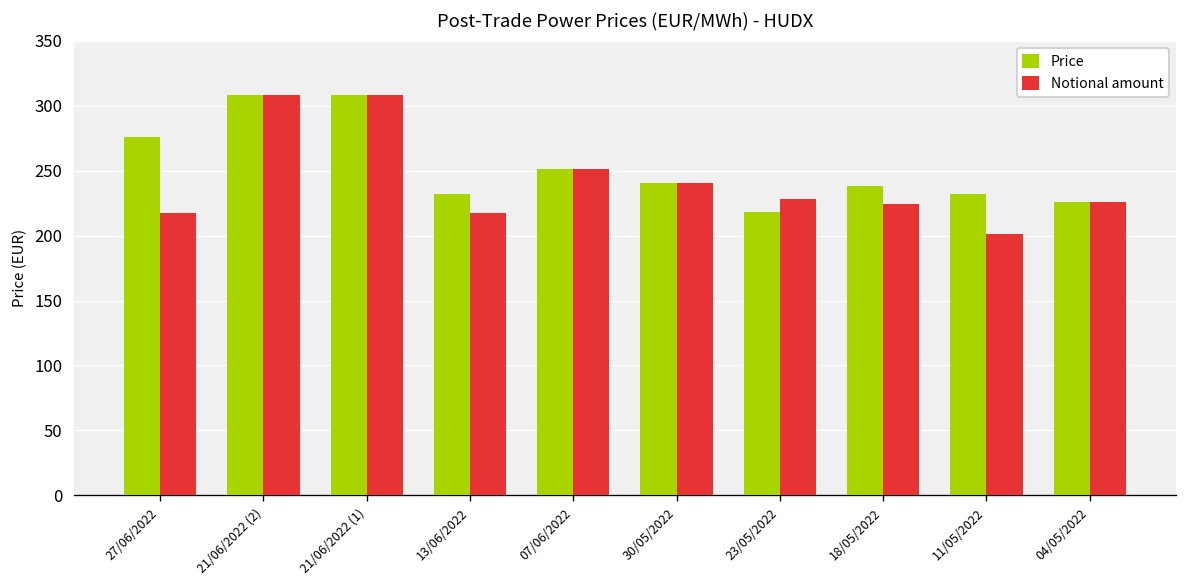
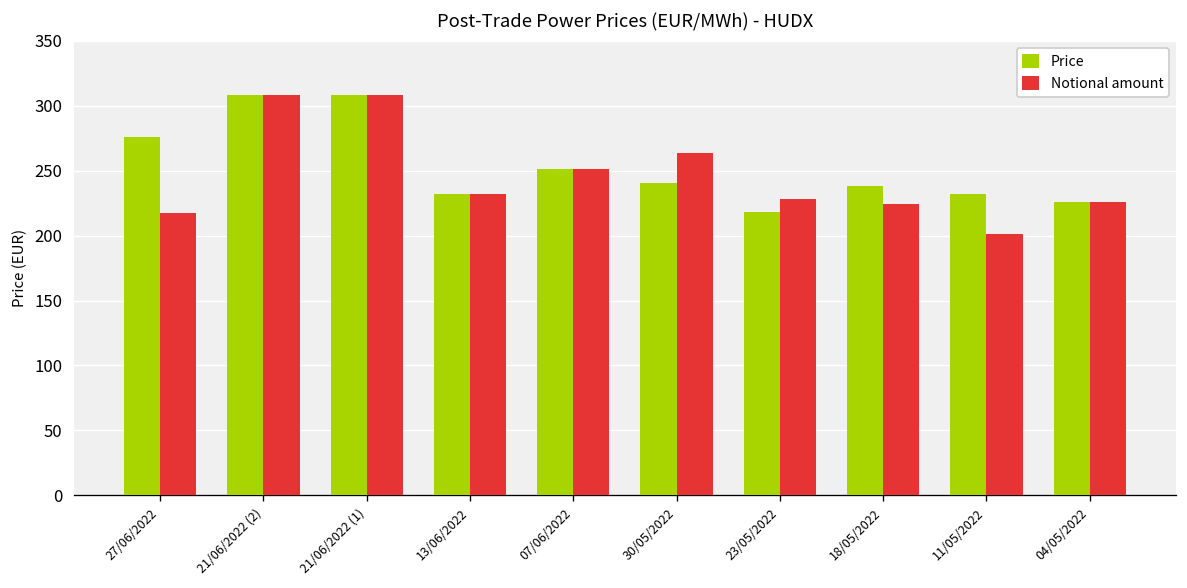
Notional amount, 13/06/2022: 218 -> 232
Notional amount, 30/05/2022: 240 -> 264
